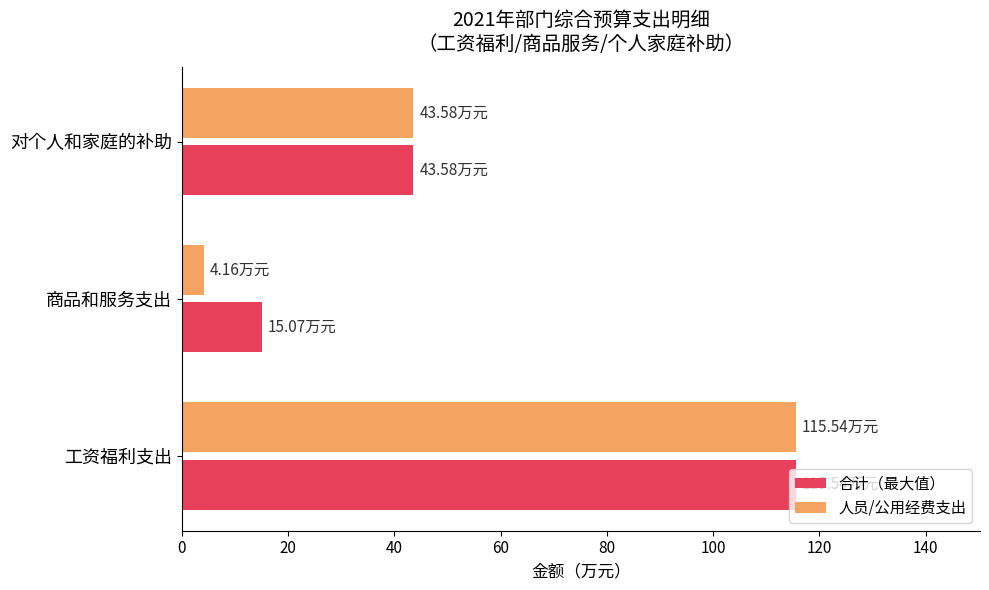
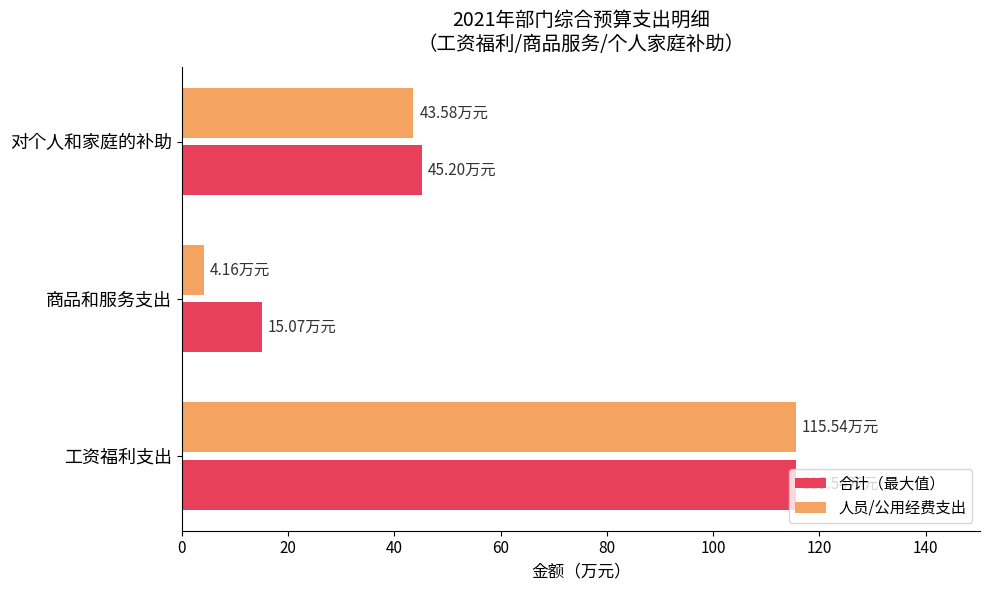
合计（最大值）, 对个人和家庭的补助: 43.58 -> 45.20
